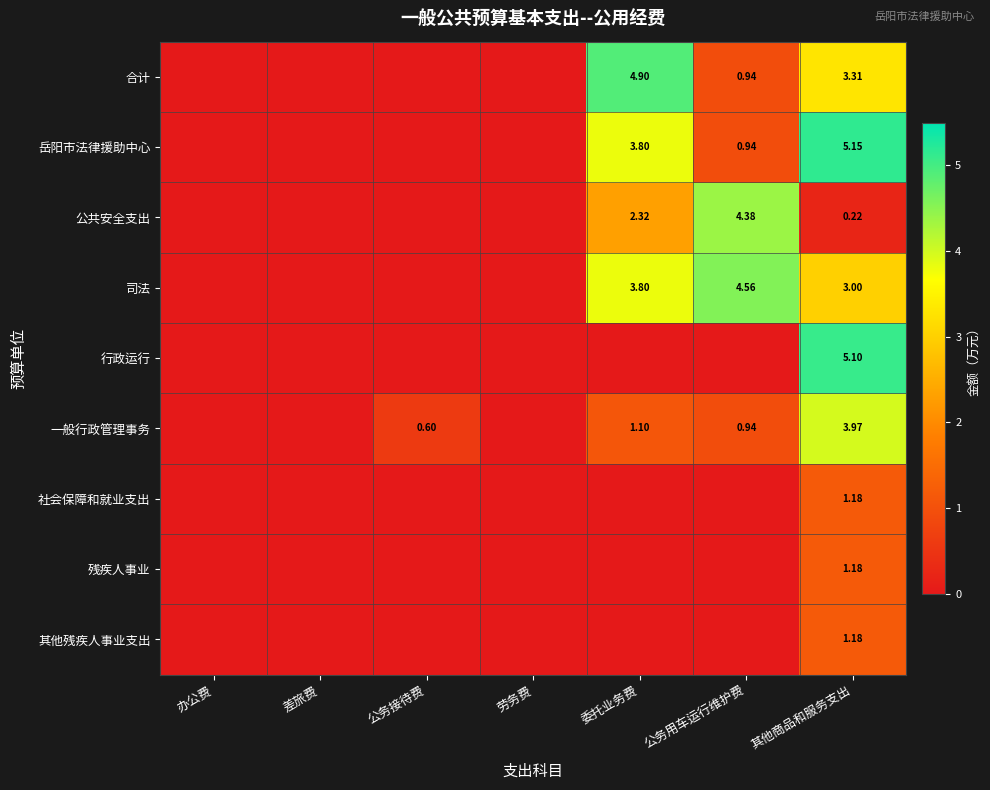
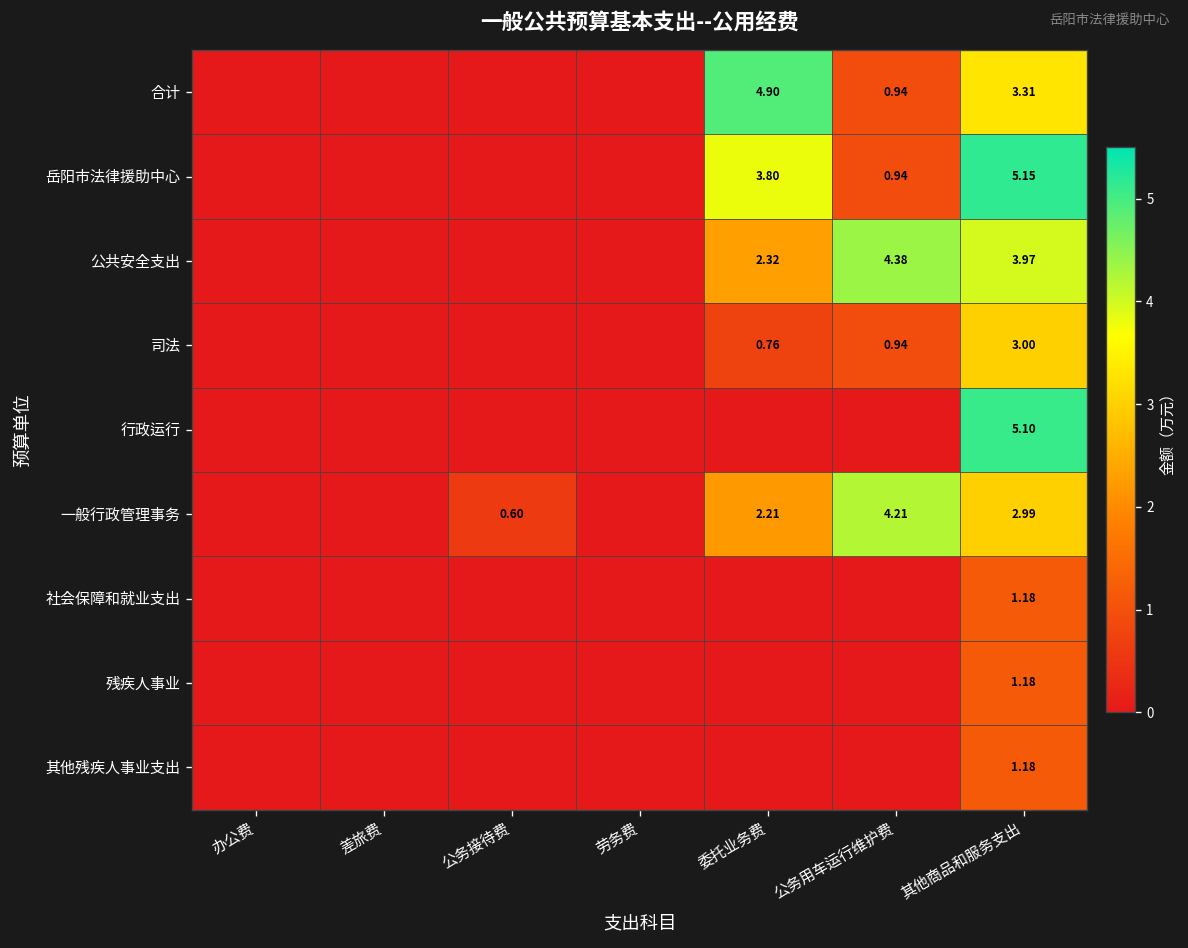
公共安全支出, 其他商品和服务支出: 0.22 -> 3.97
司法, 委托业务费: 3.80 -> 0.76
司法, 公务用车运行维护费: 4.56 -> 0.94
一般行政管理事务, 委托业务费: 1.10 -> 2.21
一般行政管理事务, 公务用车运行维护费: 0.94 -> 4.21
一般行政管理事务, 其他商品和服务支出: 3.97 -> 2.99
